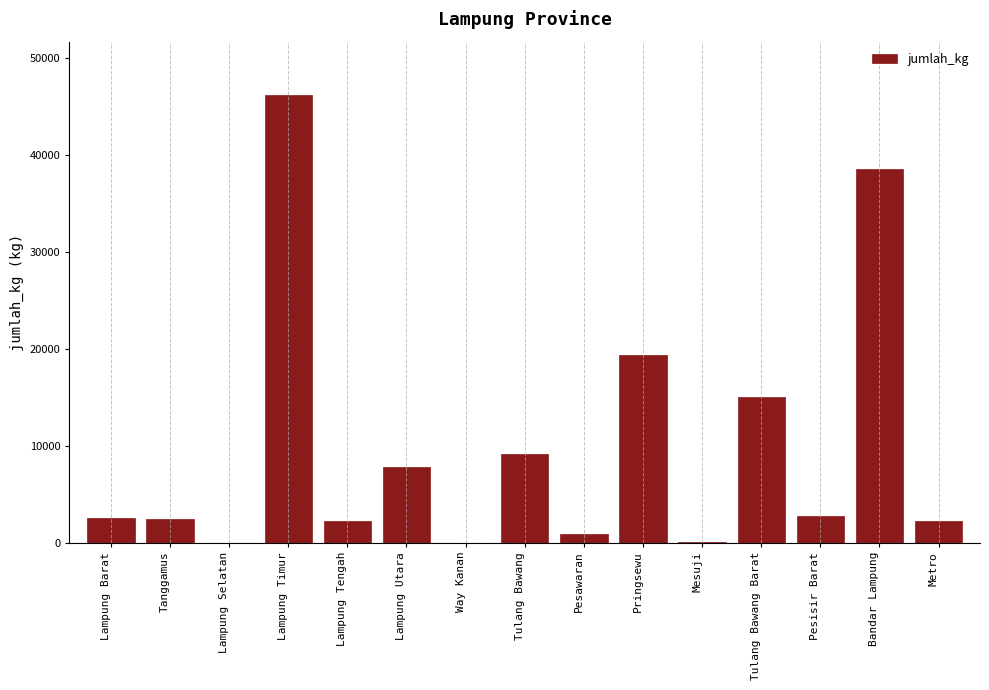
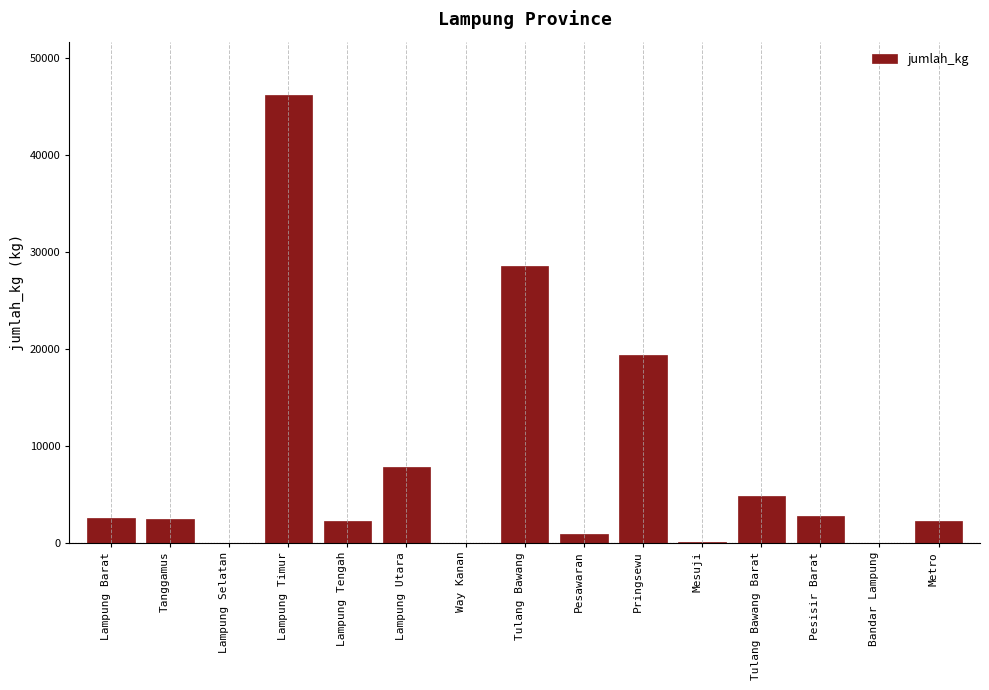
Tulang Bawang: 9000 -> 29000
Tulang Bawang Barat: 15000 -> 5000
Bandar Lampung: 39000 -> 0
